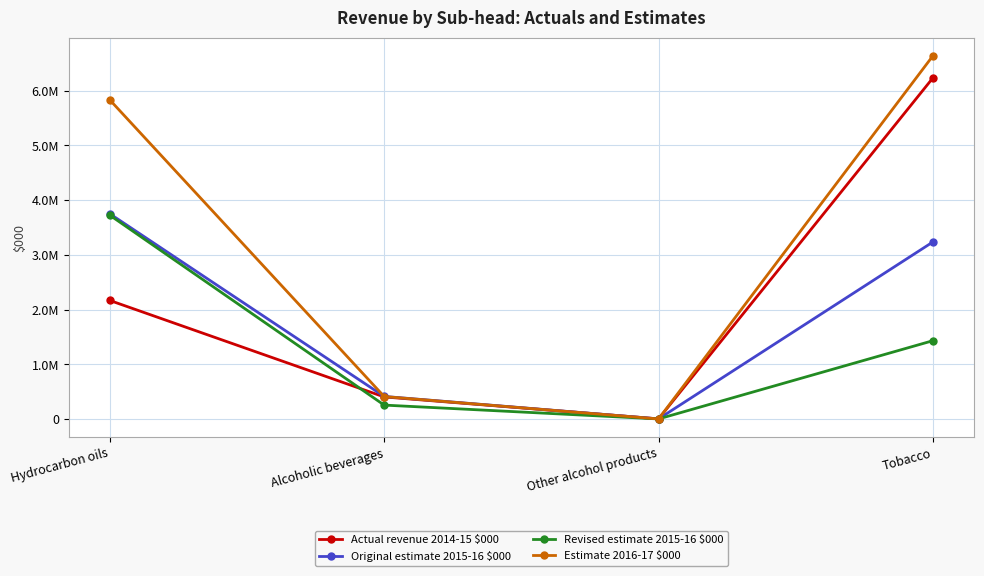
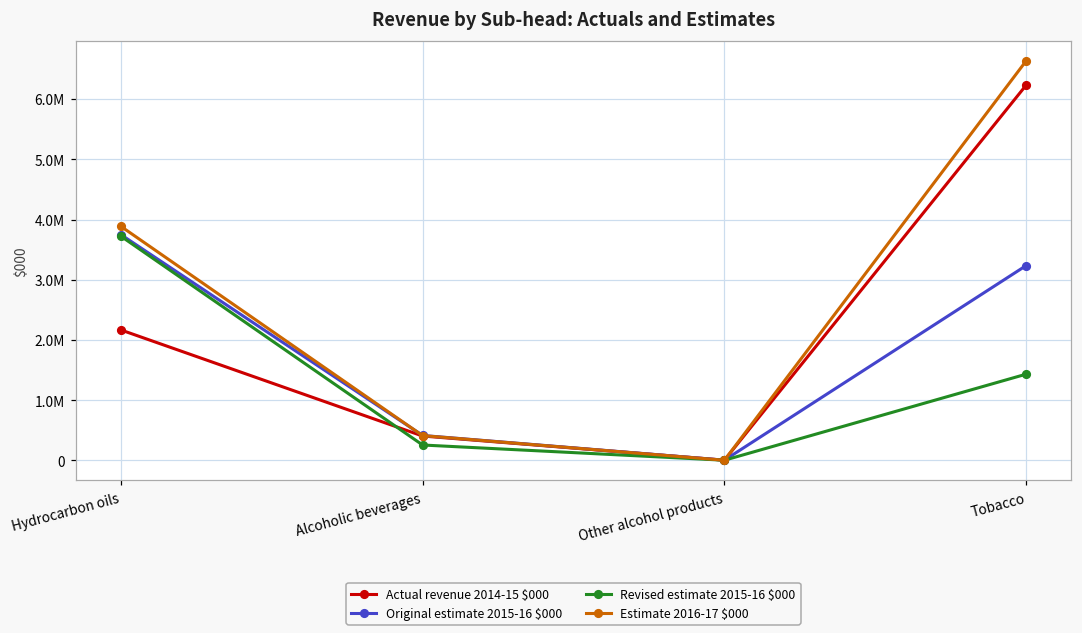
Estimate 2016-17 $000, Hydrocarbon oils: 5800000 -> 3900000
